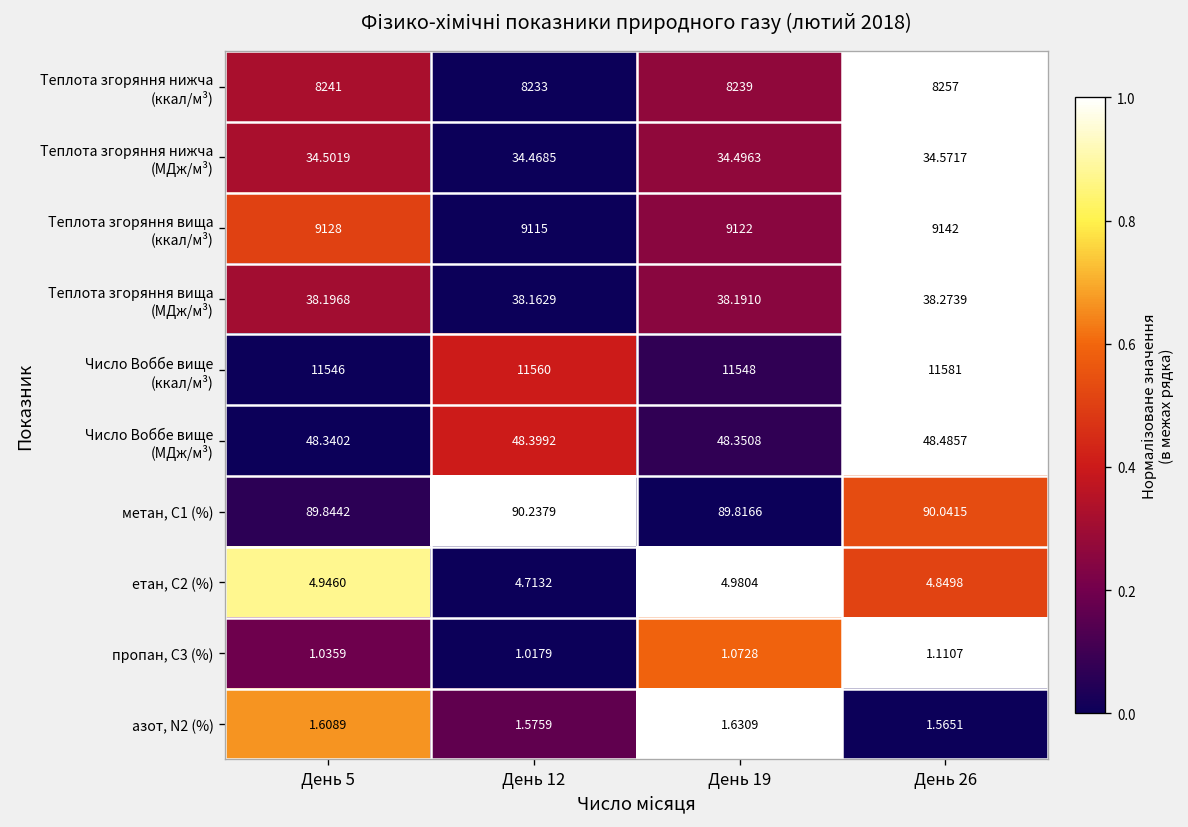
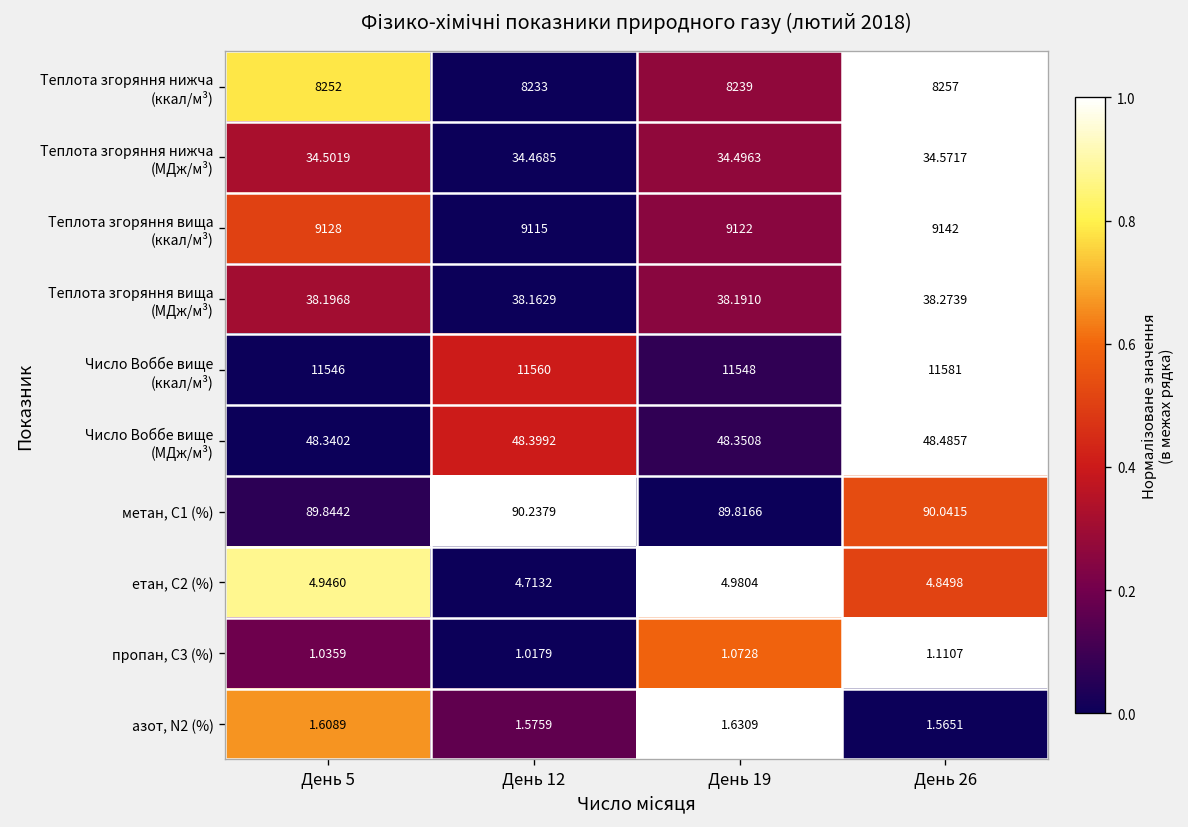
Теплота згоряння нижча (ккал/м³), День 5: 8241 -> 8252
